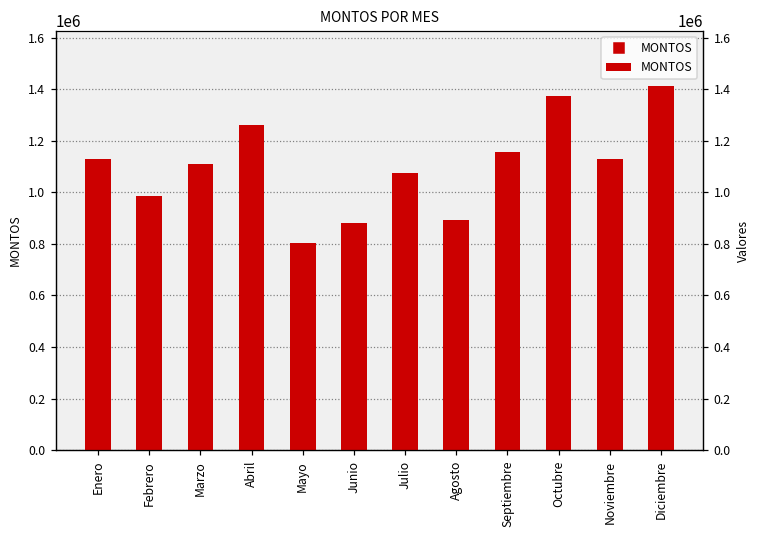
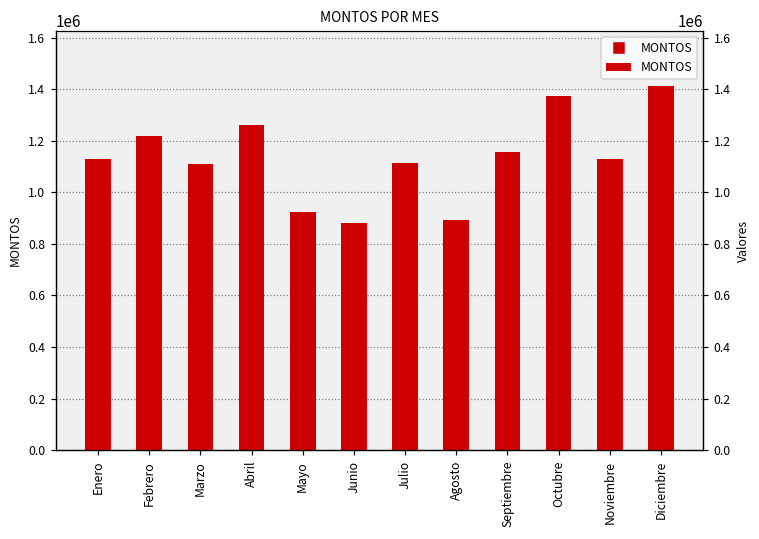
Febrero: 980000 -> 1220000
Mayo: 800000 -> 920000
Julio: 1080000 -> 1110000
